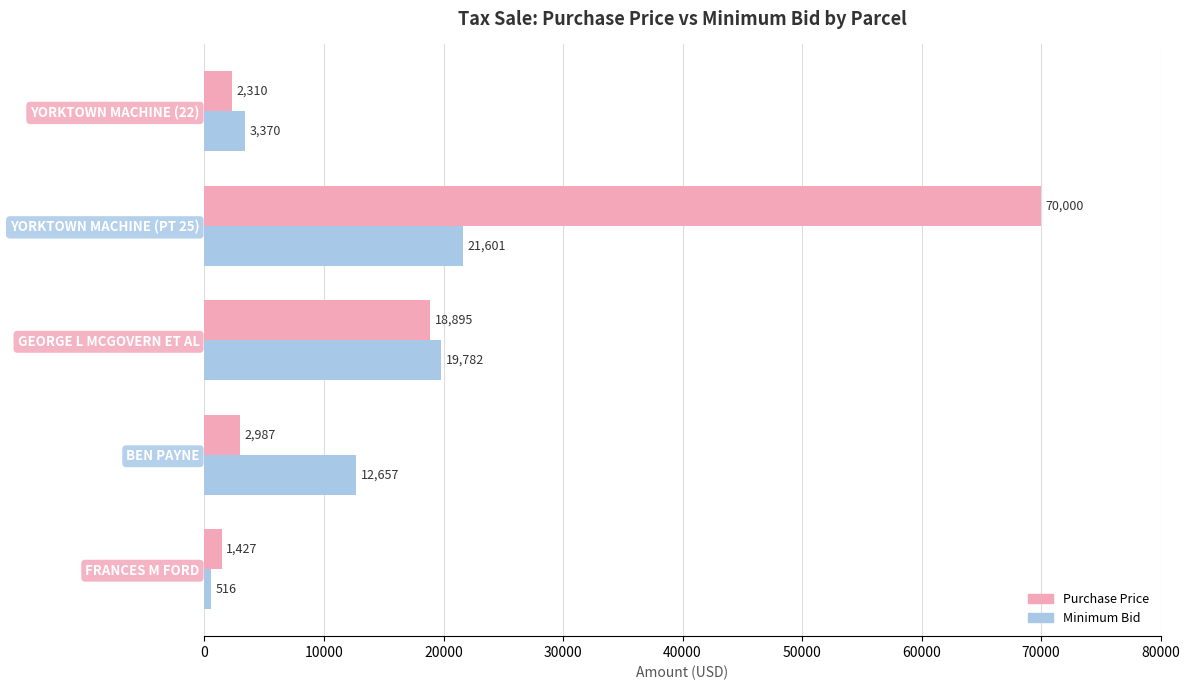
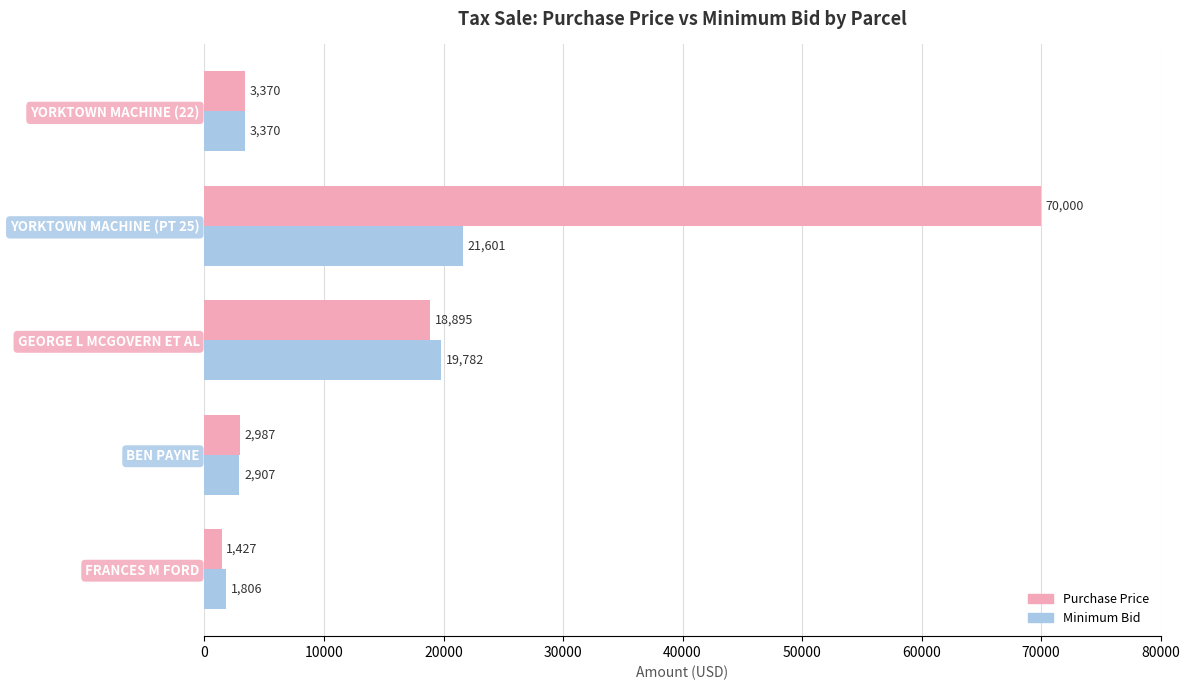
Purchase Price, YORKTOWN MACHINE (22): 2,310 -> 3,370
Minimum Bid, BEN PAYNE: 12,657 -> 2,907
Minimum Bid, FRANCES M FORD: 516 -> 1,806
